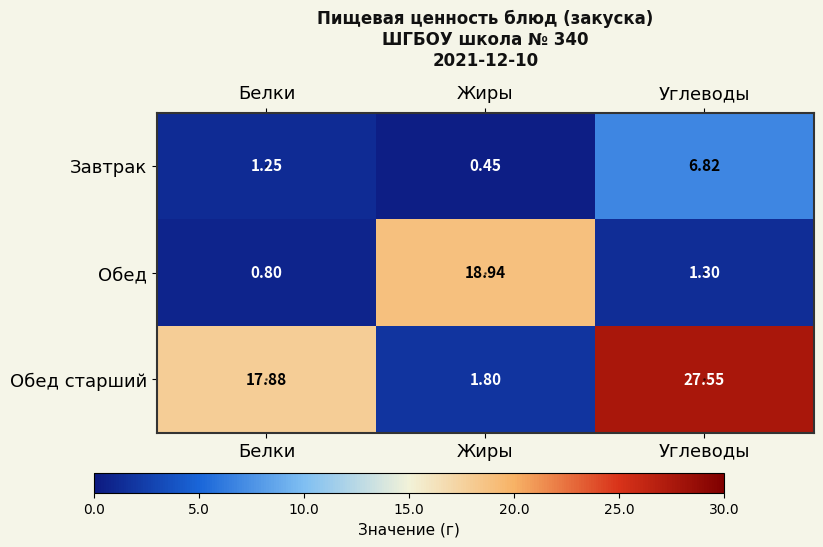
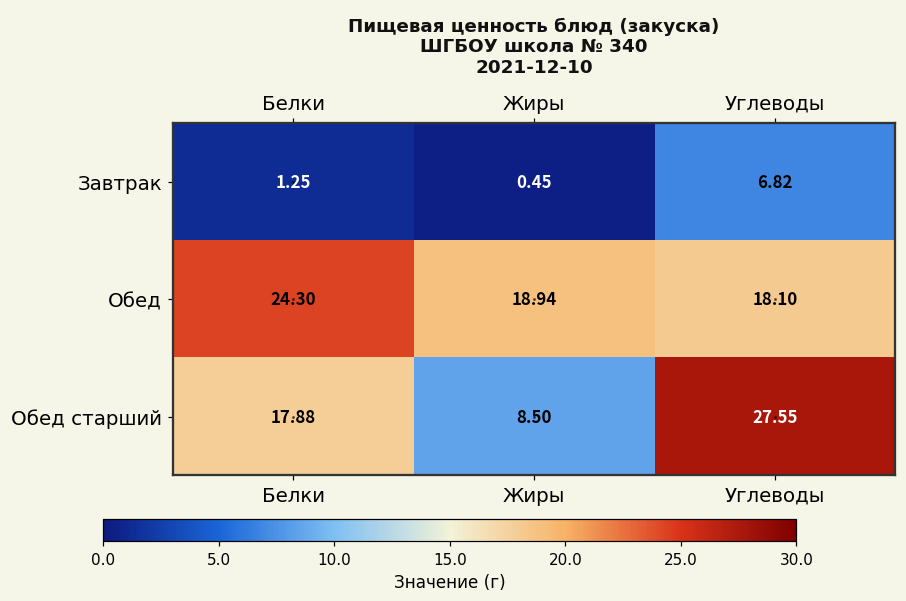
Обед, Белки: 0.80 -> 24.30
Обед, Углеводы: 1.30 -> 18.10
Обед старший, Жиры: 1.80 -> 8.50
